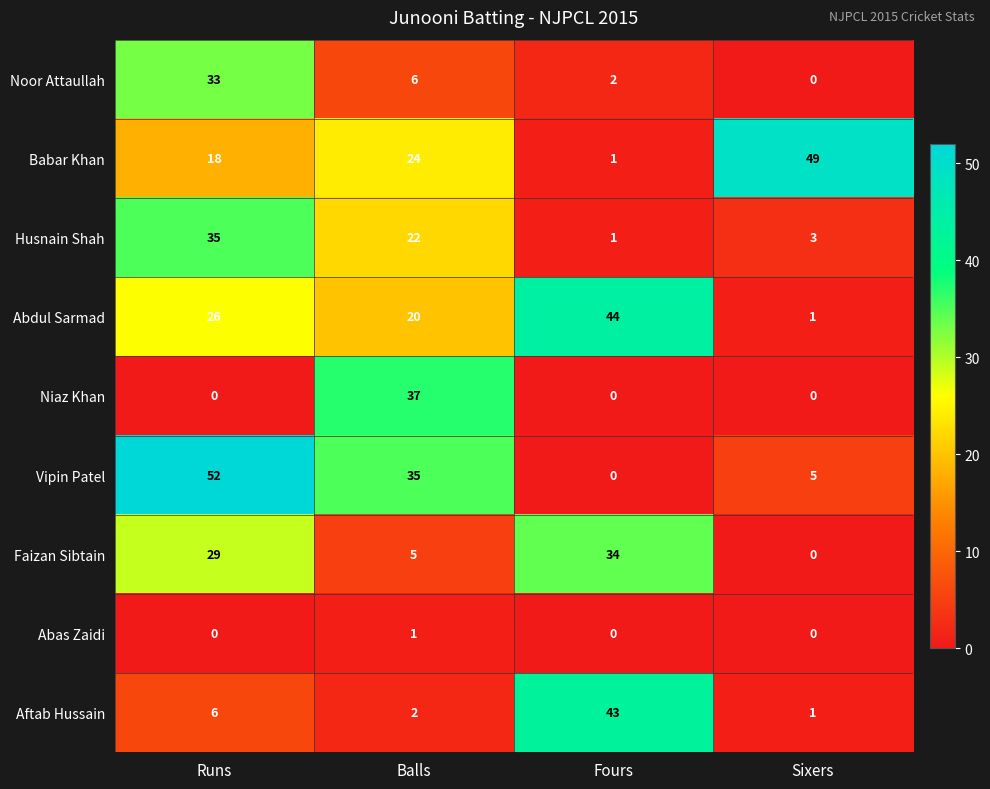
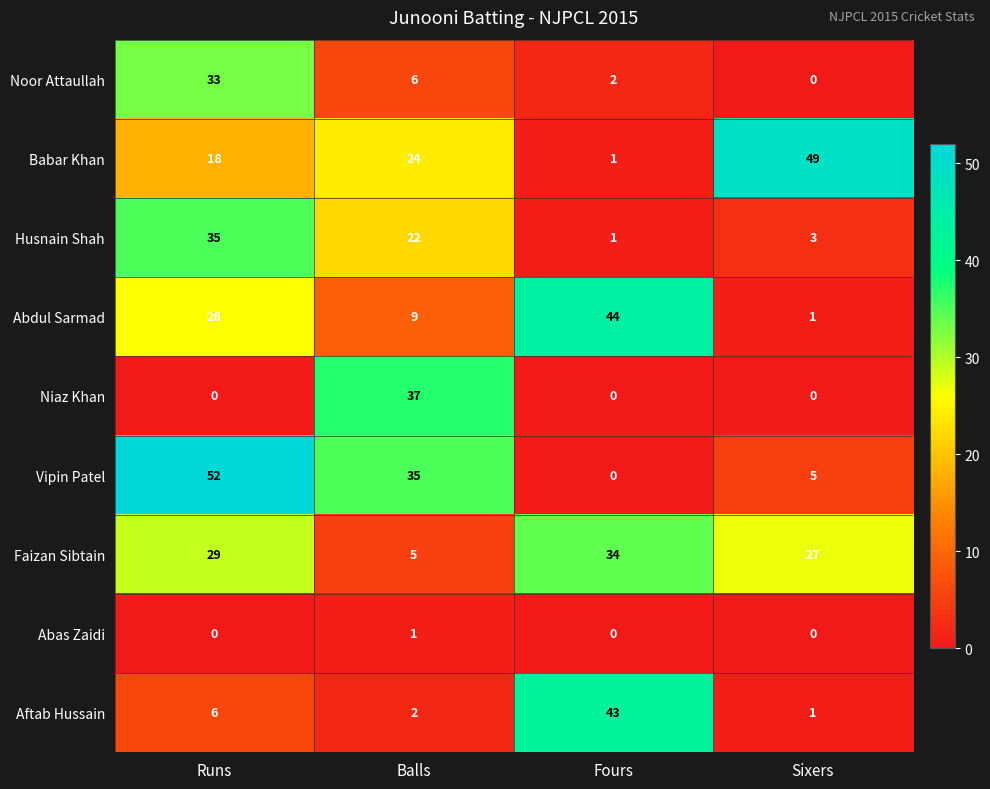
Abdul Sarmad, Balls: 20 -> 9
Faizan Sibtain, Sixers: 0 -> 27
